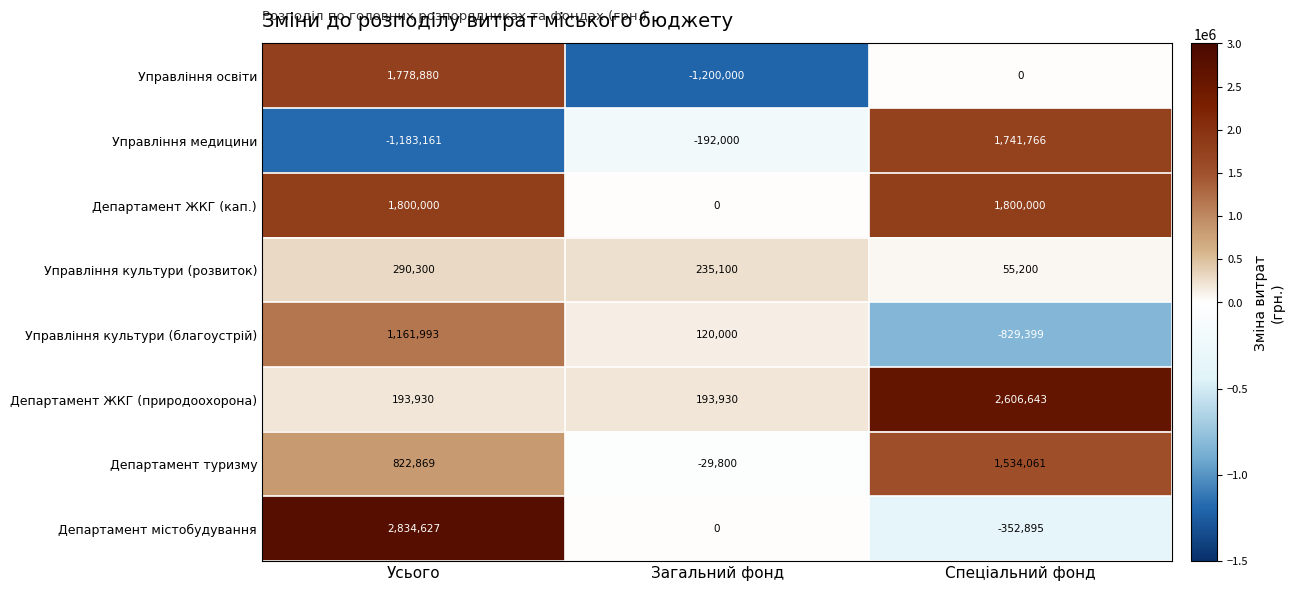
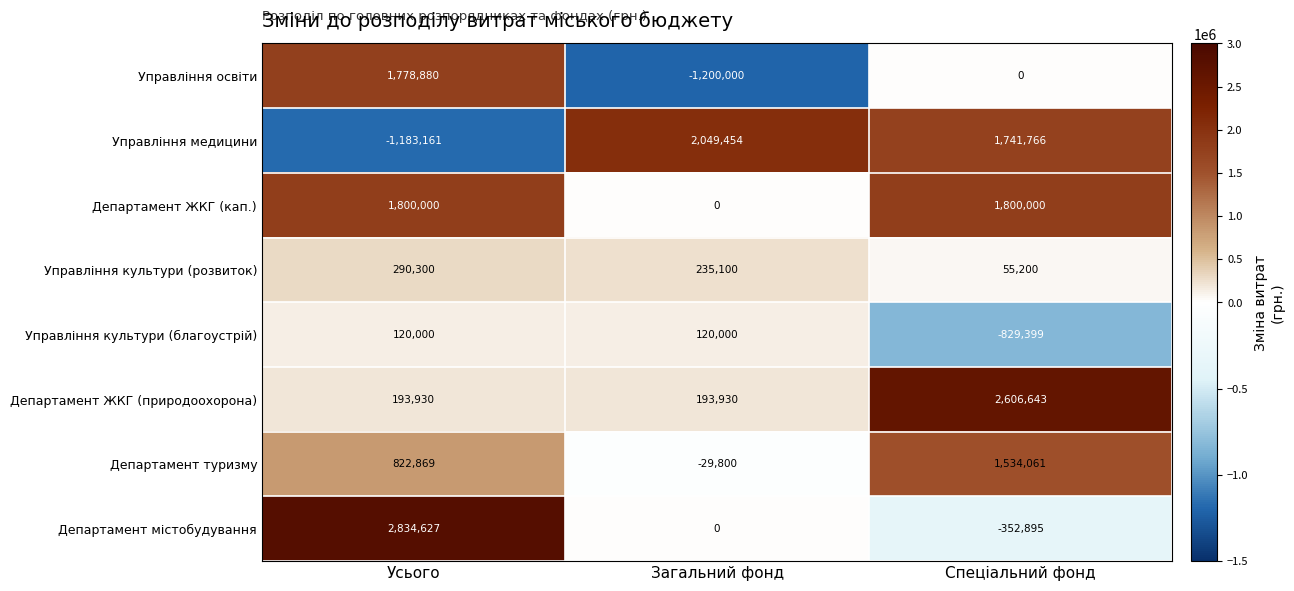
Управління медицини, Загальний фонд: -192,000 -> 2,049,454
Управління культури (благоустрій), Усього: 1,161,993 -> 120,000
